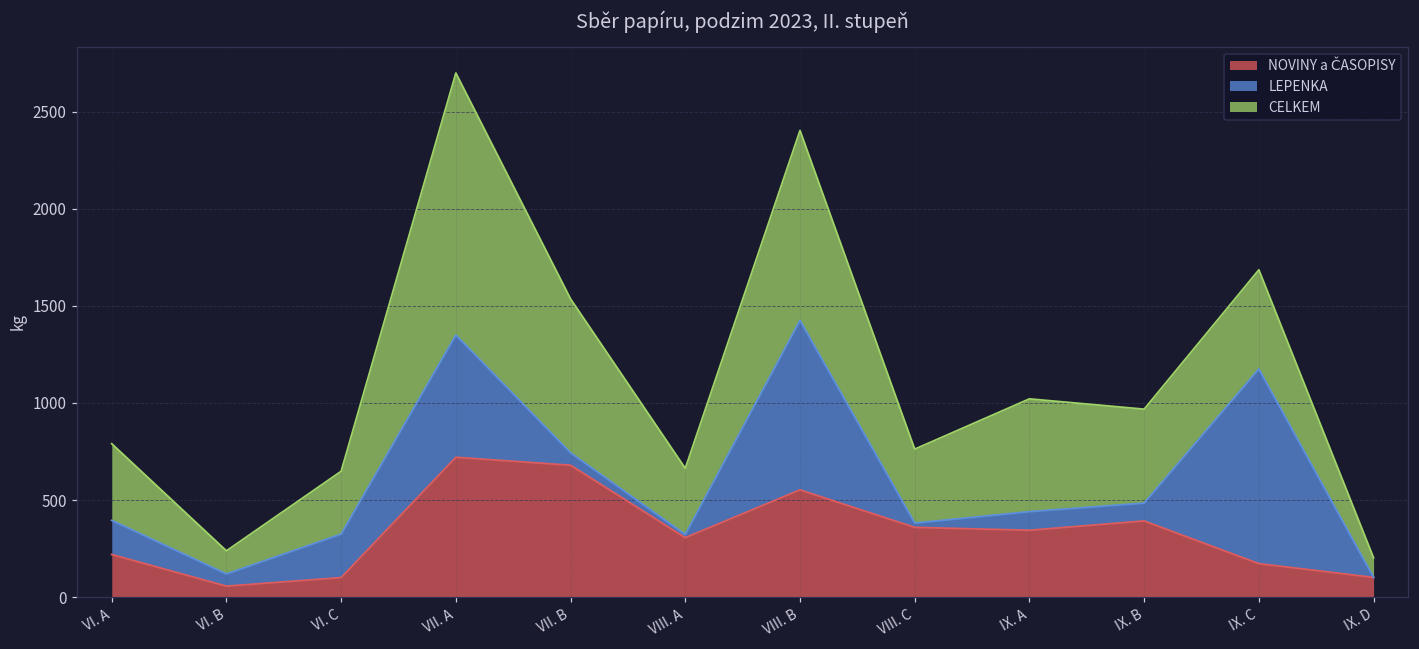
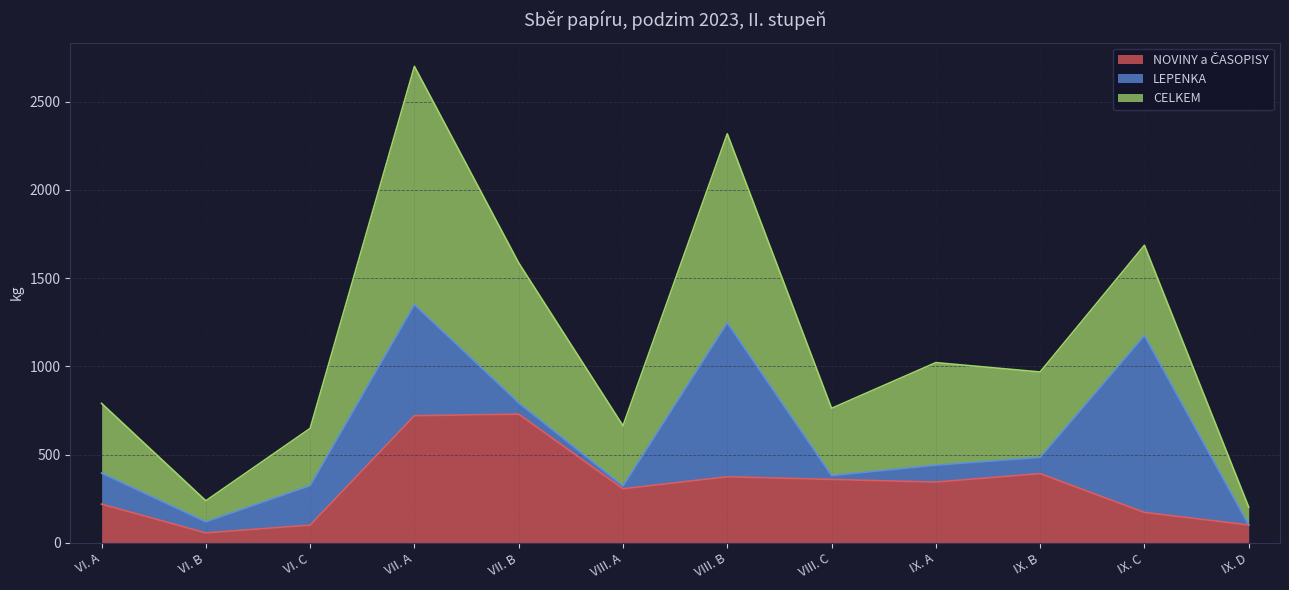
NOVINY a ČASOPISY, VII. B: 680 -> 730
NOVINY a ČASOPISY, VIII. B: 550 -> 370
CELKEM, VIII. B: 980 -> 1070
